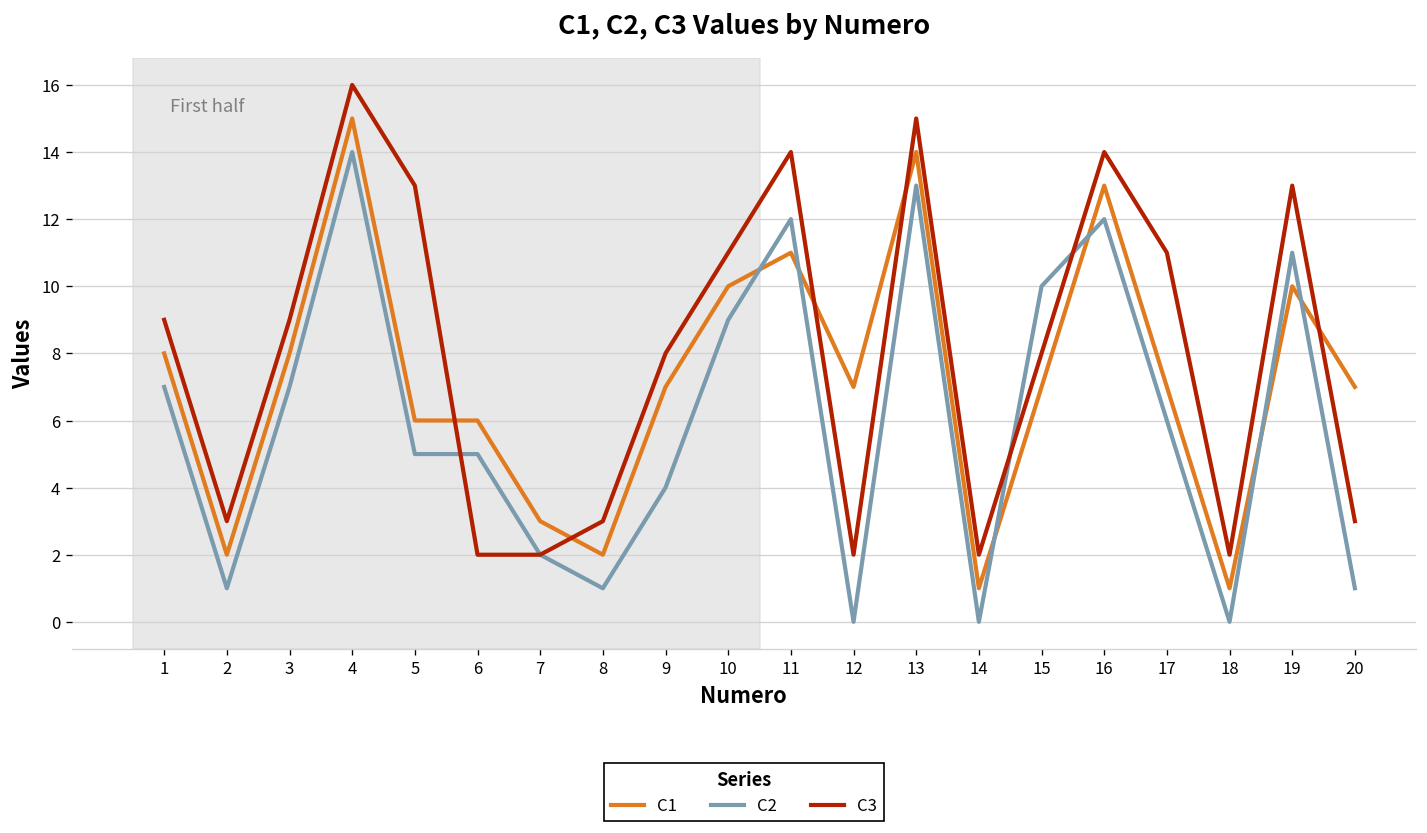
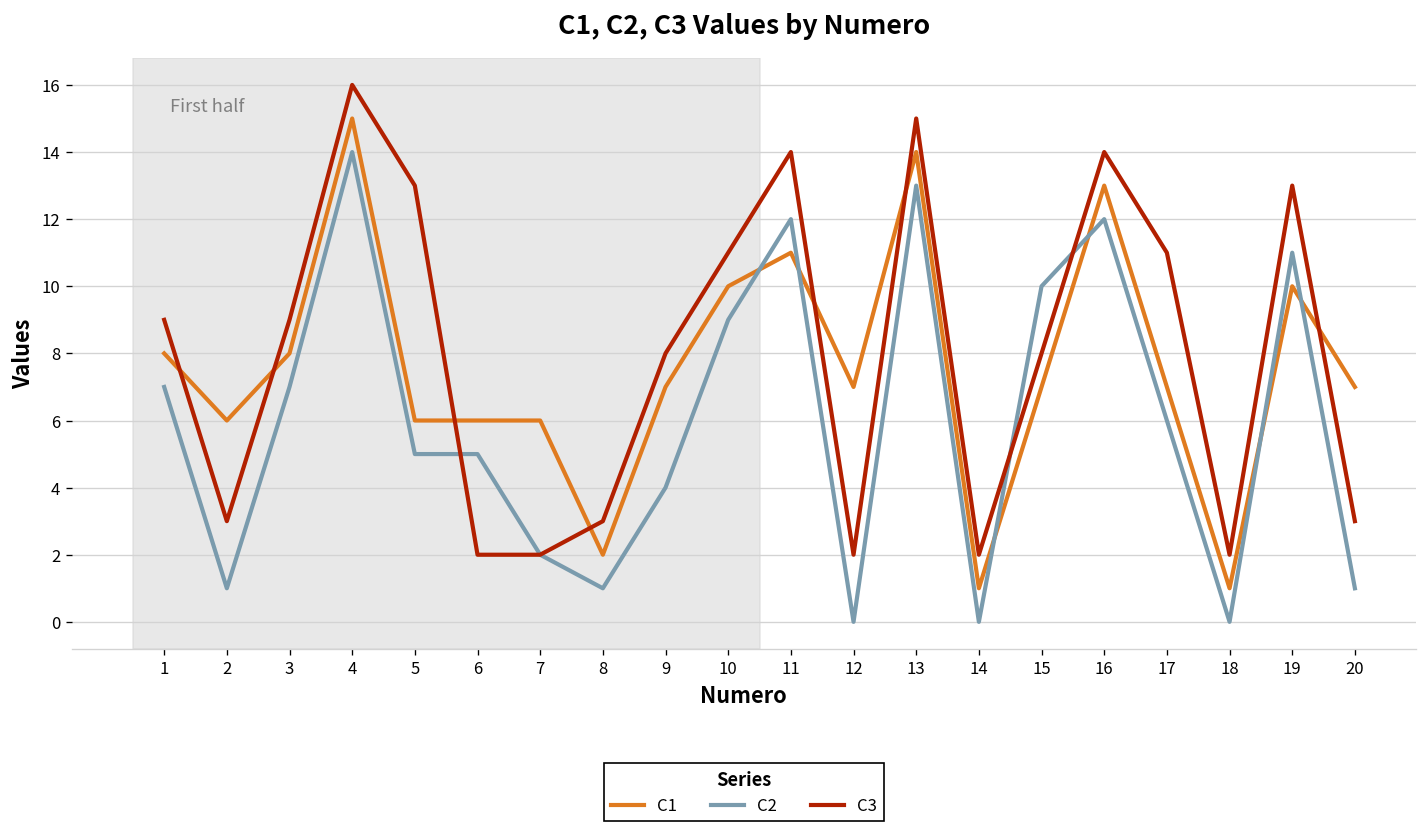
C1, 2: 2 -> 6
C1, 7: 3 -> 6
